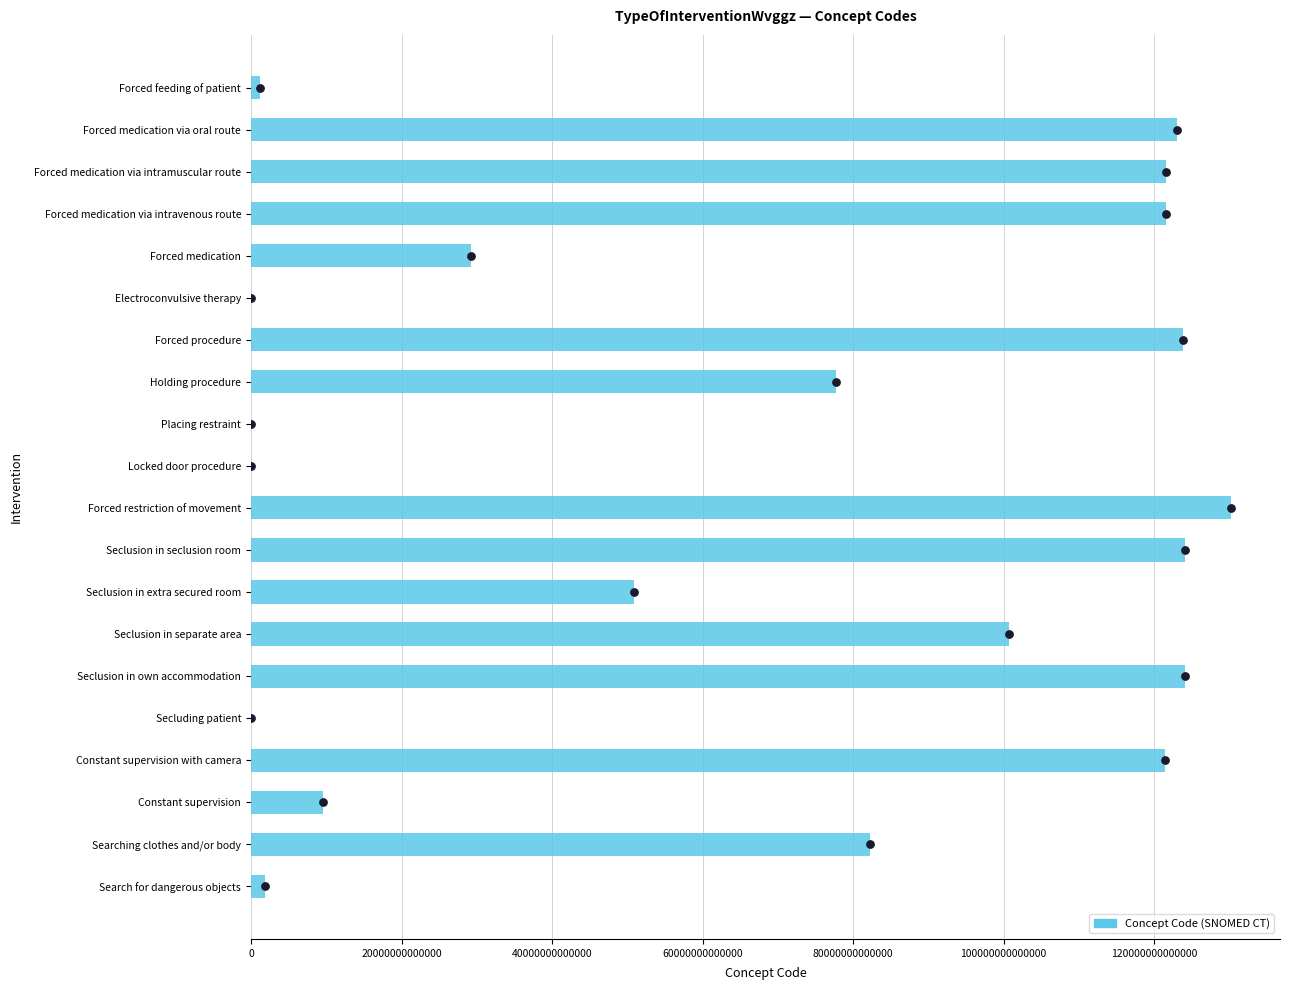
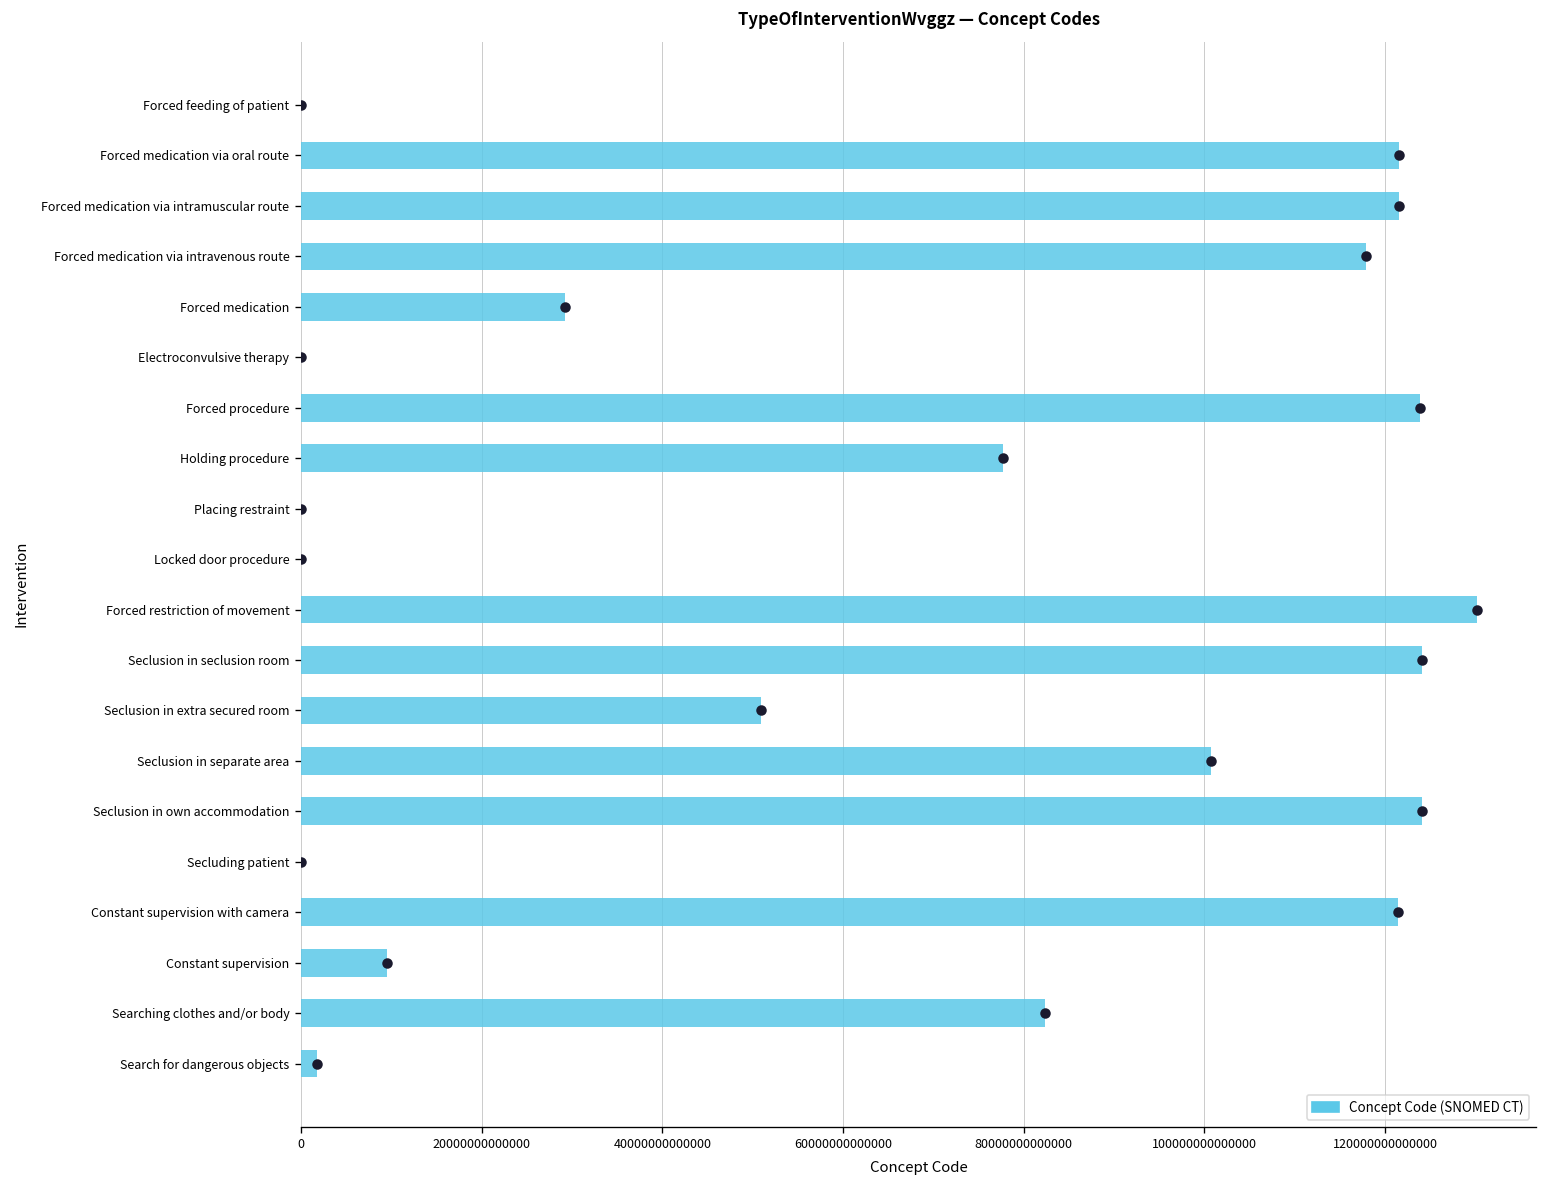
Forced feeding of patient: 1000000000000 -> 0
Forced medication via oral route: 123000000000000 -> 122000000000000
Forced medication via intravenous route: 122000000000000 -> 118000000000000
